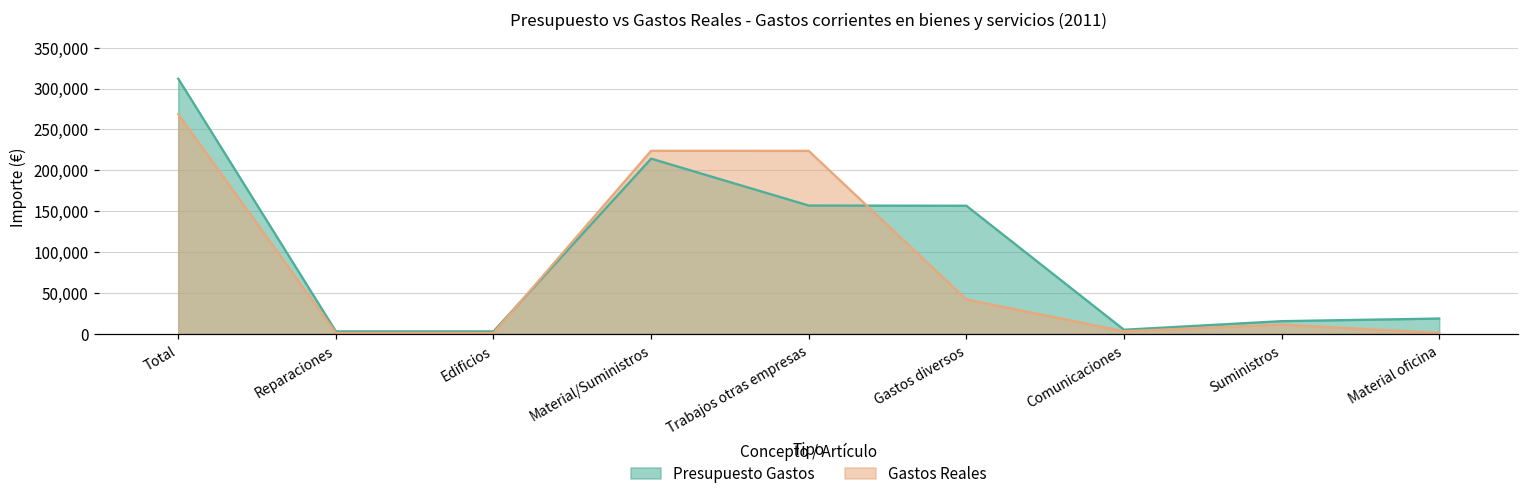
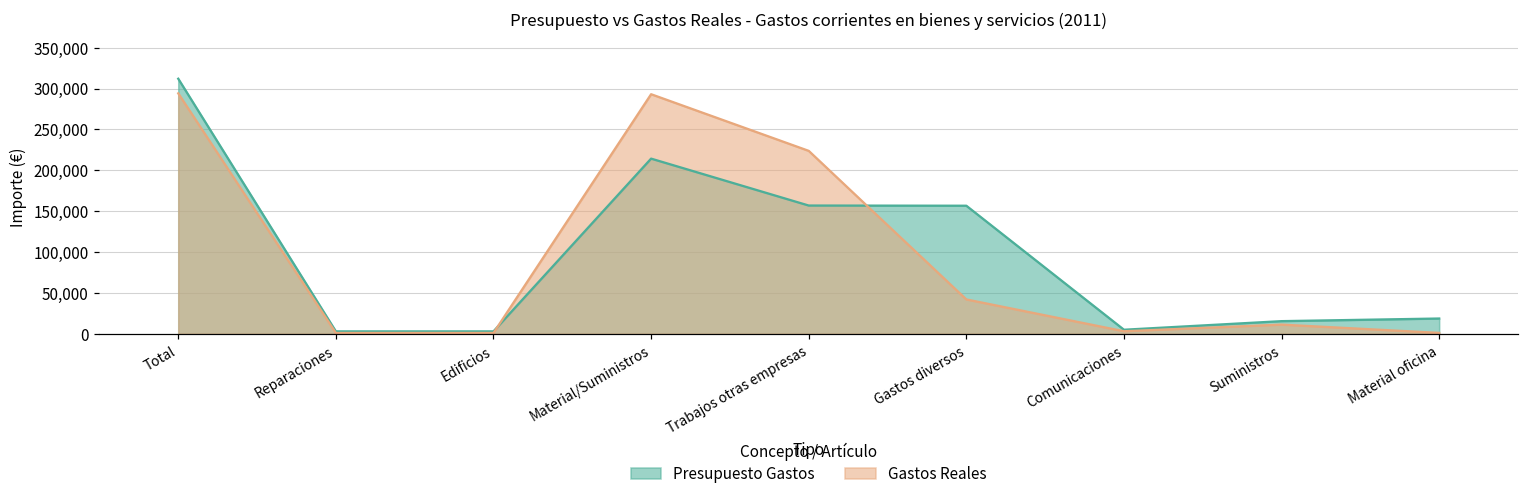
Gastos Reales, Total: 270,000 -> 290,000
Gastos Reales, Material/Suministros: 220,000 -> 290,000
